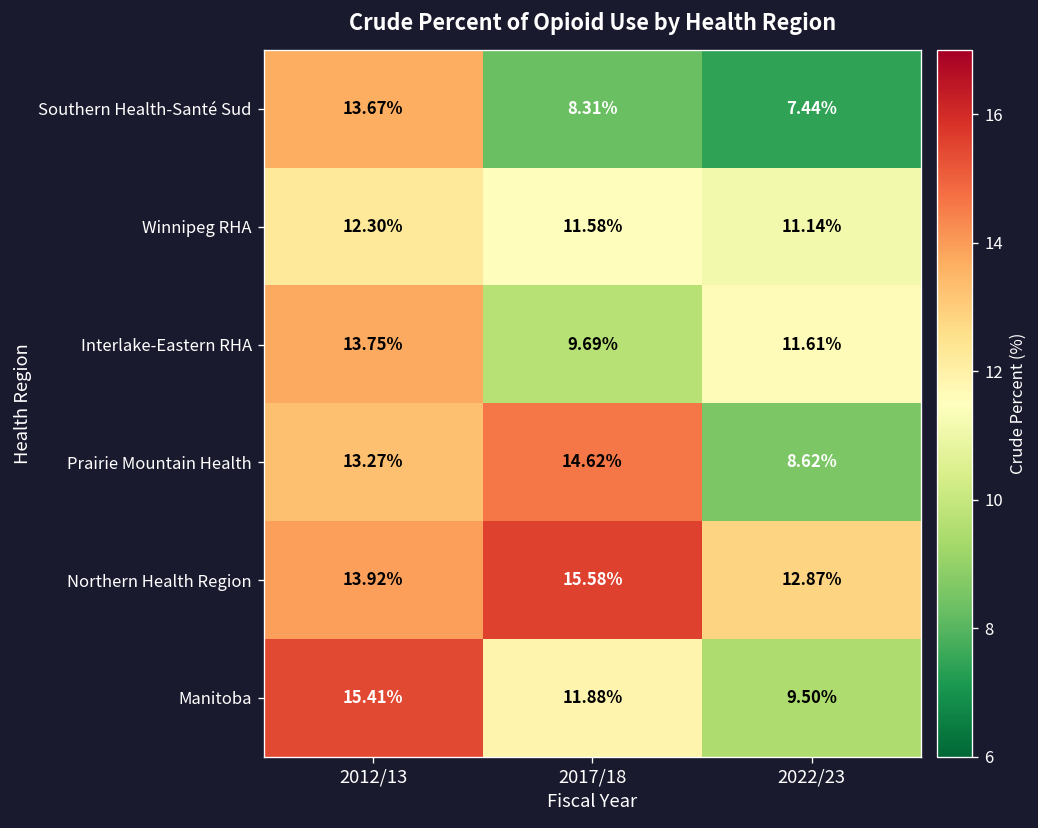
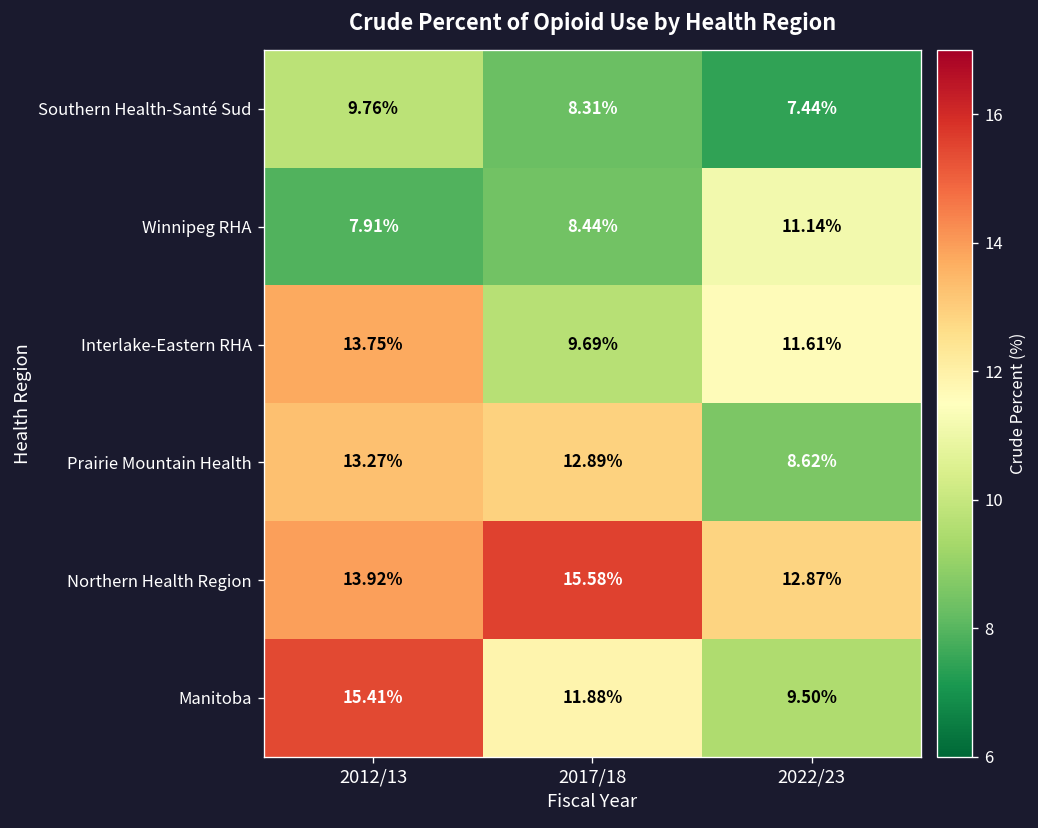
Southern Health-Santé Sud, 2012/13: 13.67% -> 9.76%
Winnipeg RHA, 2012/13: 12.30% -> 7.91%
Winnipeg RHA, 2017/18: 11.58% -> 8.44%
Prairie Mountain Health, 2017/18: 14.62% -> 12.89%
